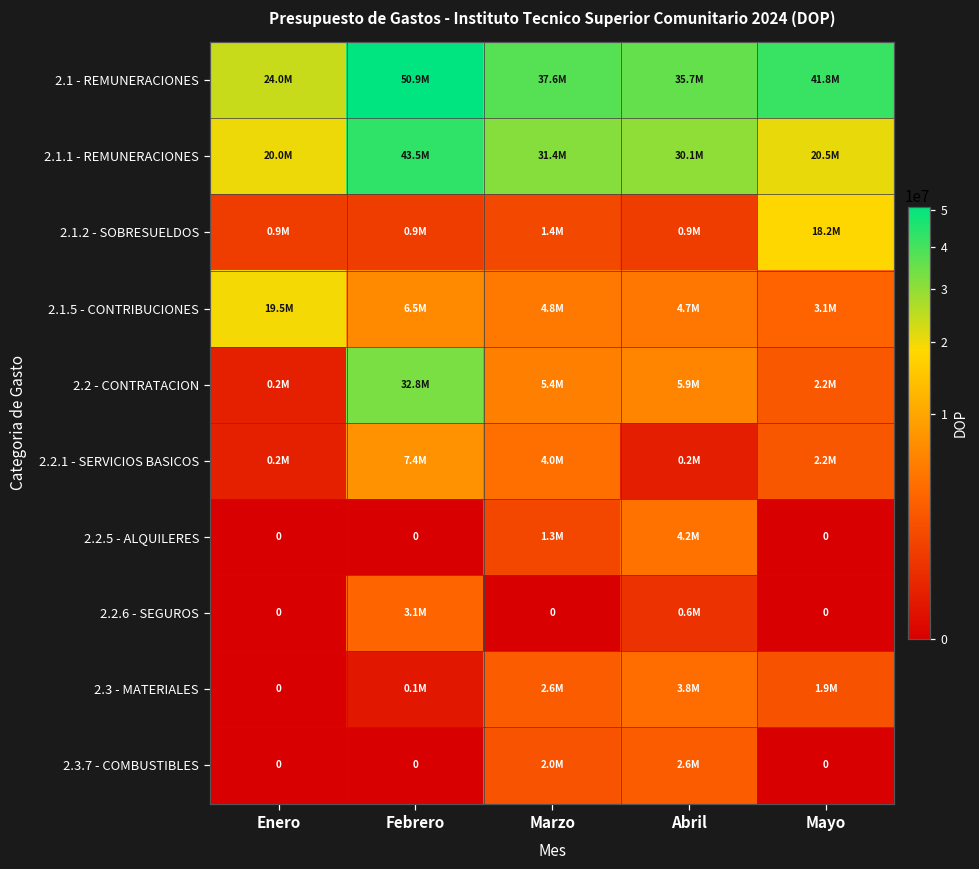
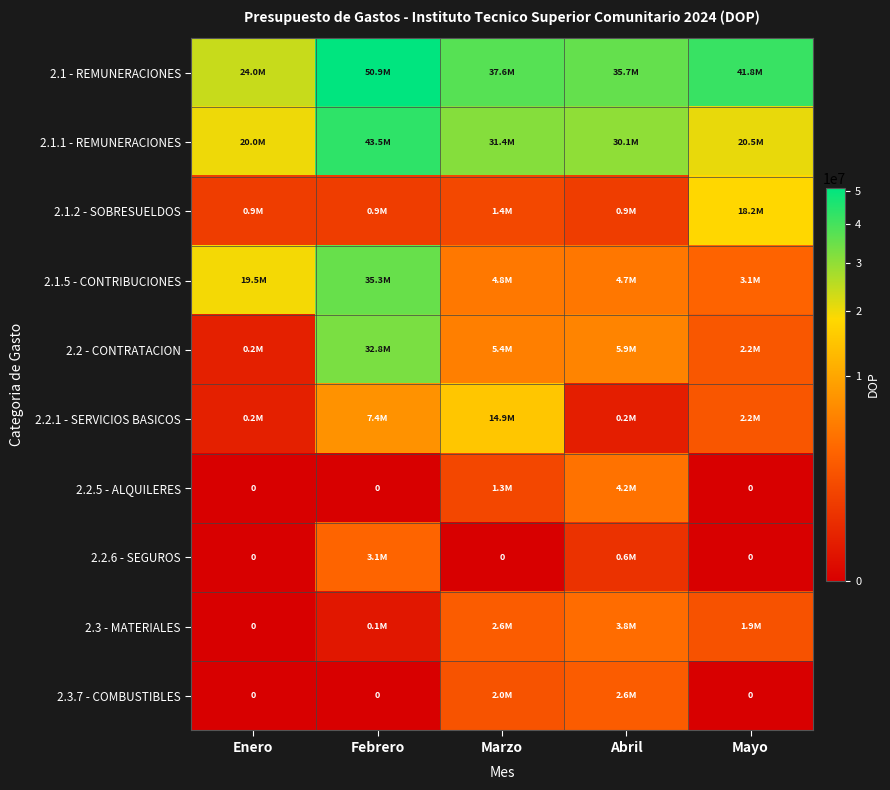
2.1.5 - CONTRIBUCIONES, Febrero: 6.5M -> 35.3M
2.2.1 - SERVICIOS BASICOS, Marzo: 4.0M -> 14.9M
